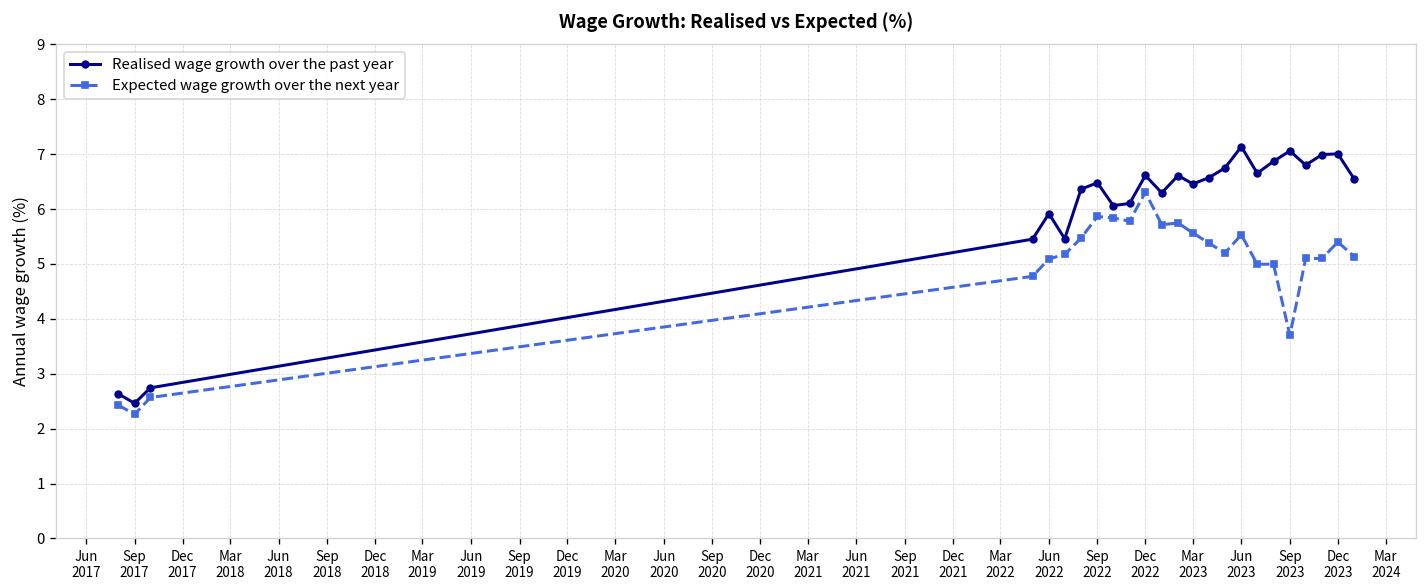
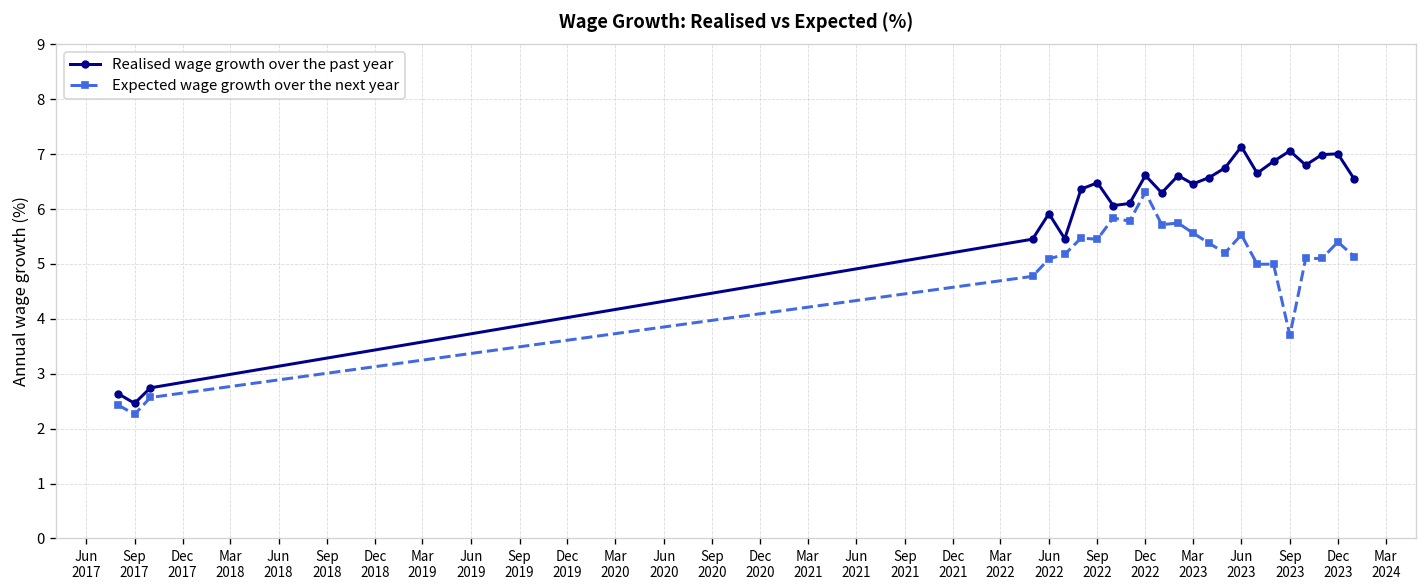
Expected wage growth over the next year, Sep 2022: 5.9 -> 5.5
